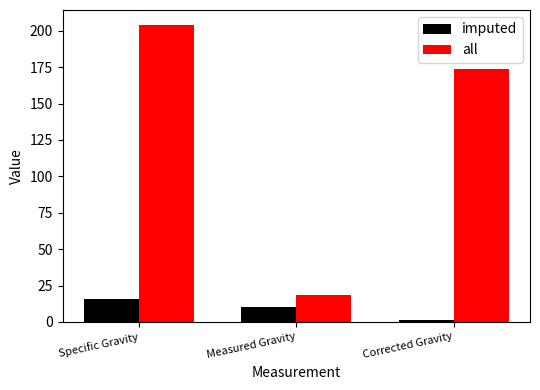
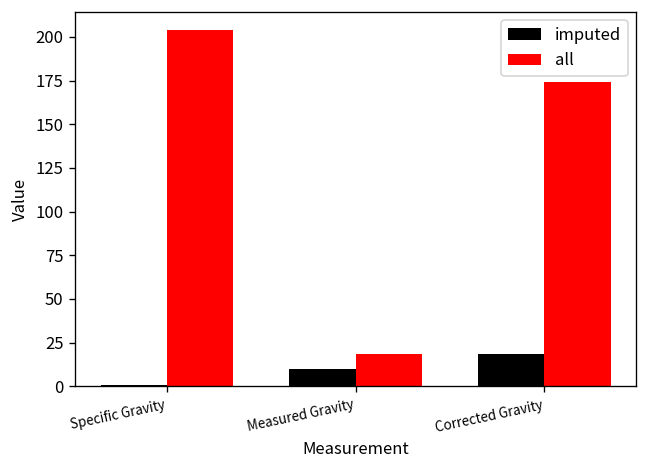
imputed, Specific Gravity: 16 -> 1
imputed, Corrected Gravity: 1 -> 18
